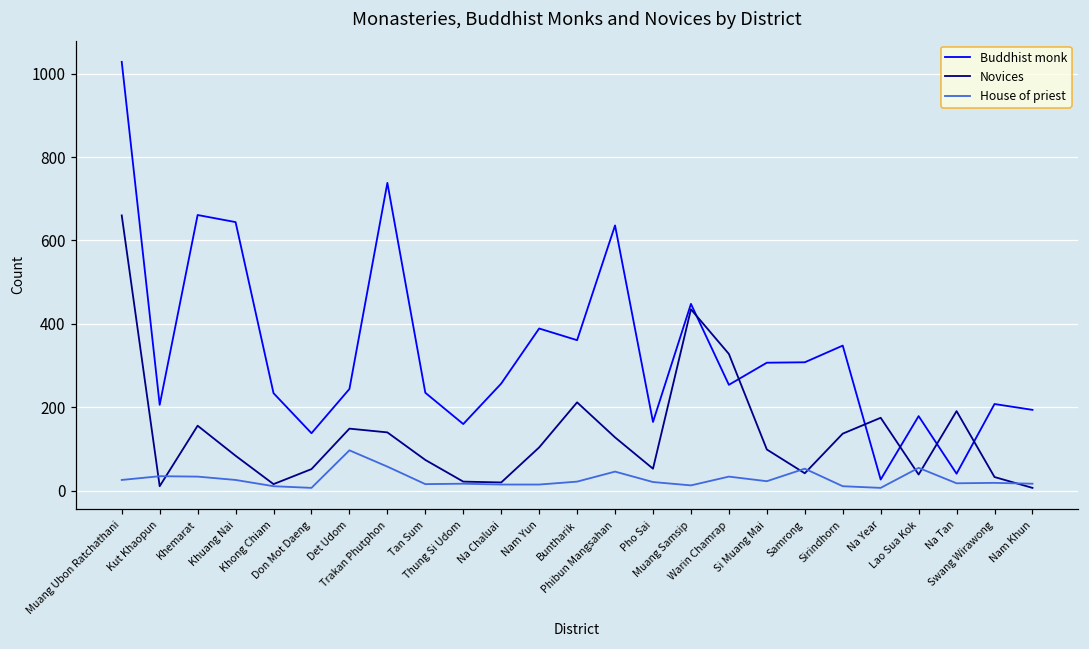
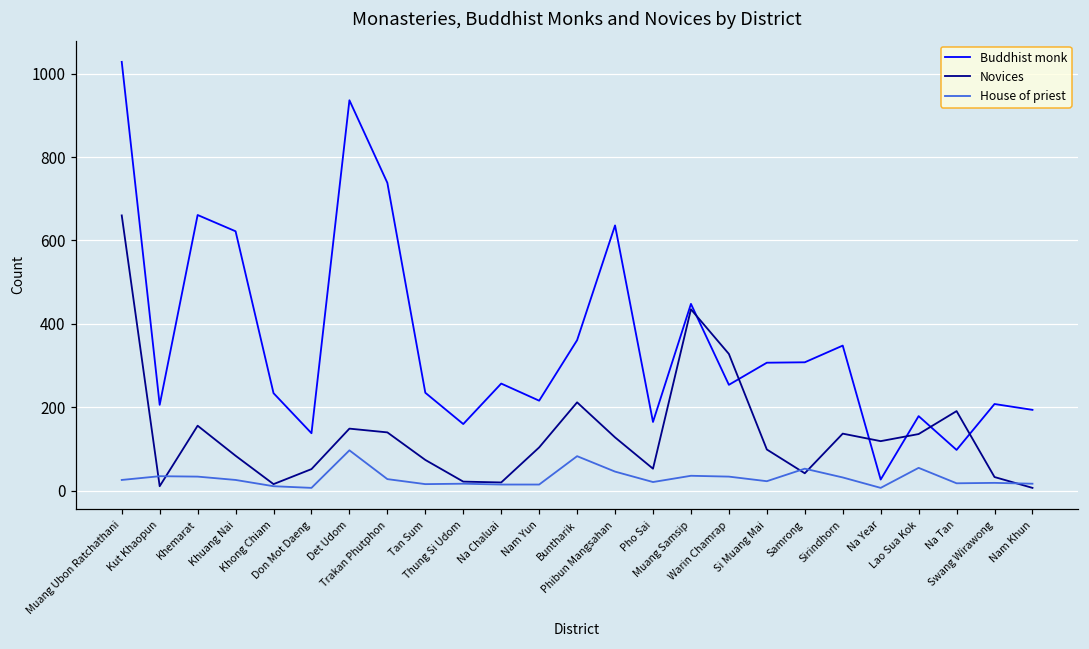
Buddhist monk, Khuang Nai: 640 -> 620
Buddhist monk, Det Udom: 240 -> 940
House of priest, Trakan Phutphon: 60 -> 30
Buddhist monk, Nam Yun: 390 -> 220
House of priest, Buntharik: 20 -> 80
House of priest, Muang Samsip: 10 -> 40
House of priest, Sirindhorn: 10 -> 30
Novices, Na Year: 180 -> 120
Novices, Lao Sua Kok: 40 -> 140
Buddhist monk, Na Tan: 40 -> 100
